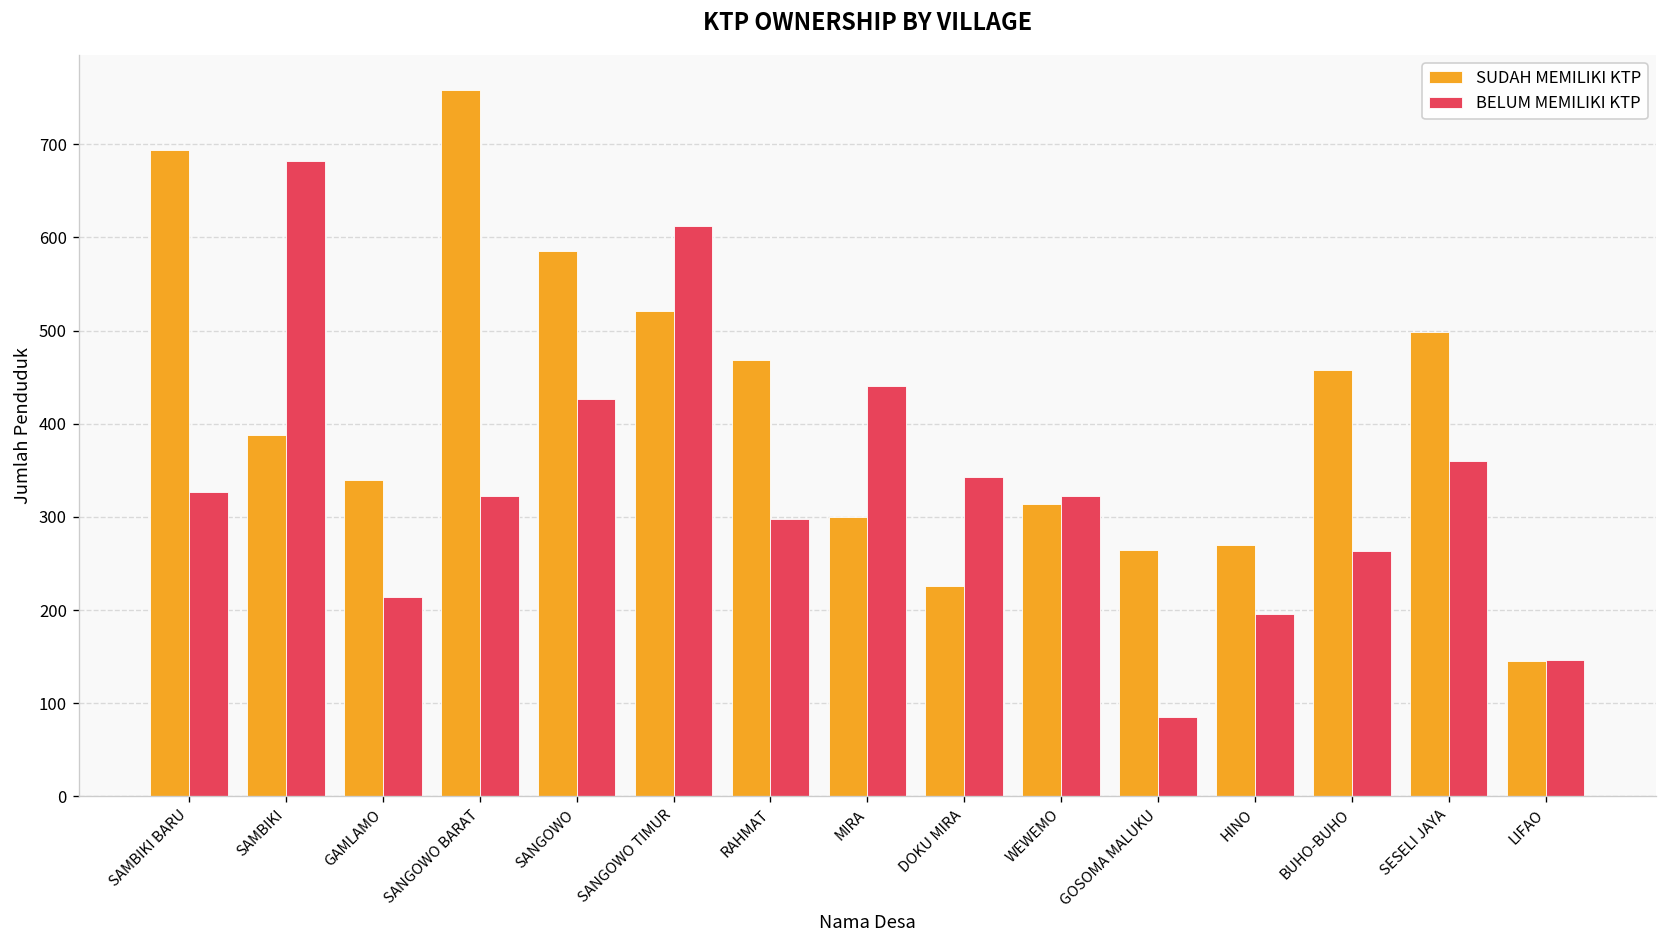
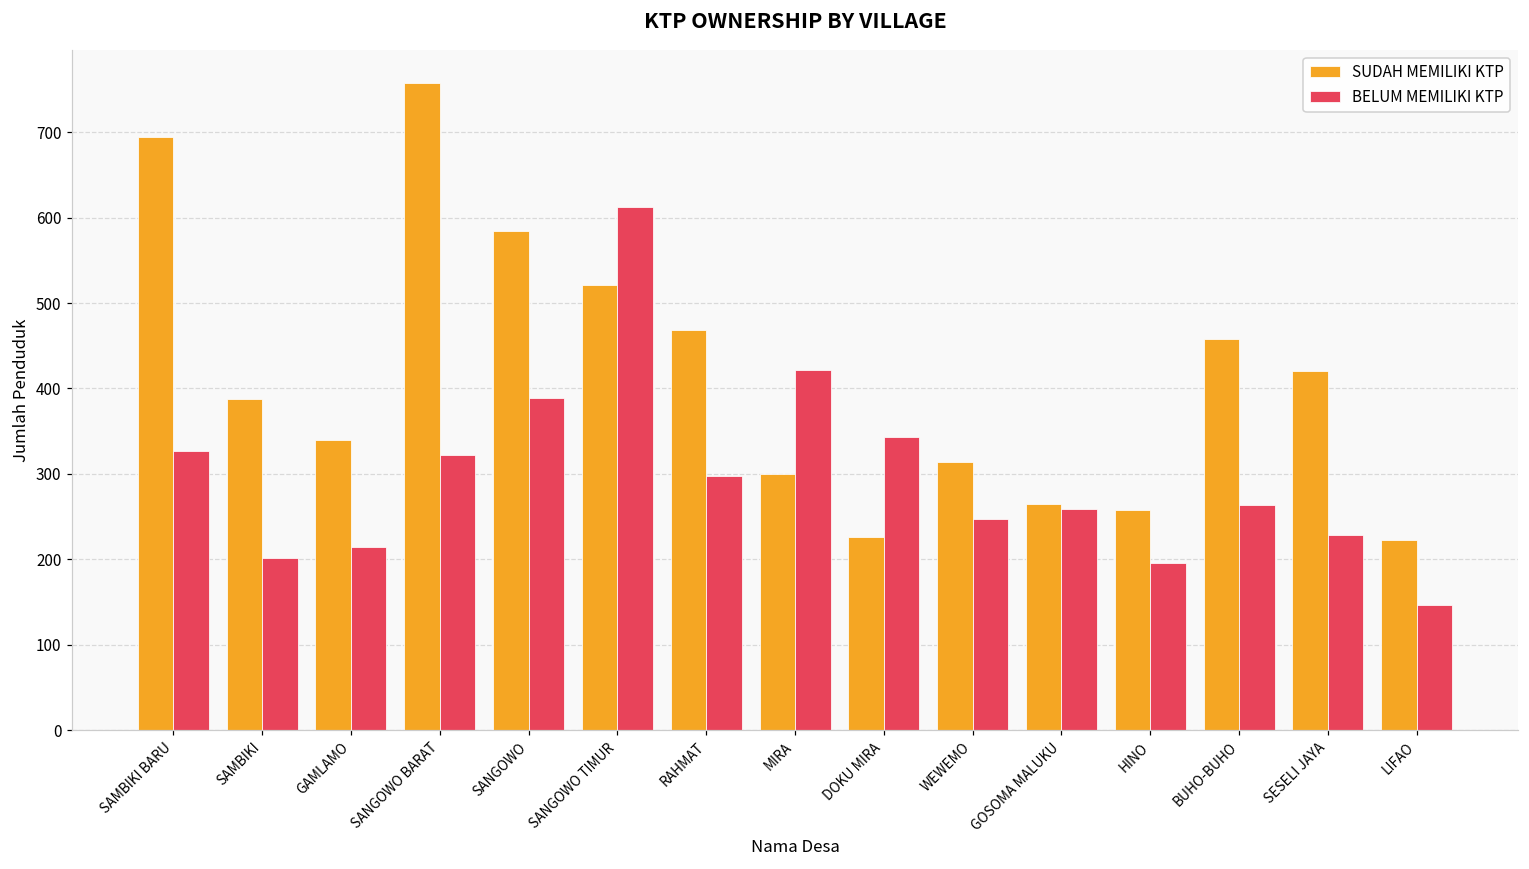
BELUM MEMILIKI KTP, SAMBIKI: 680 -> 200
BELUM MEMILIKI KTP, SANGOWO: 430 -> 390
BELUM MEMILIKI KTP, MIRA: 440 -> 420
BELUM MEMILIKI KTP, WEWEMO: 320 -> 250
BELUM MEMILIKI KTP, GOSOMA MALUKU: 90 -> 260
SUDAH MEMILIKI KTP, HINO: 270 -> 260
SUDAH MEMILIKI KTP, SESELI JAYA: 500 -> 420
BELUM MEMILIKI KTP, SESELI JAYA: 360 -> 230
SUDAH MEMILIKI KTP, LIFAO: 150 -> 220
